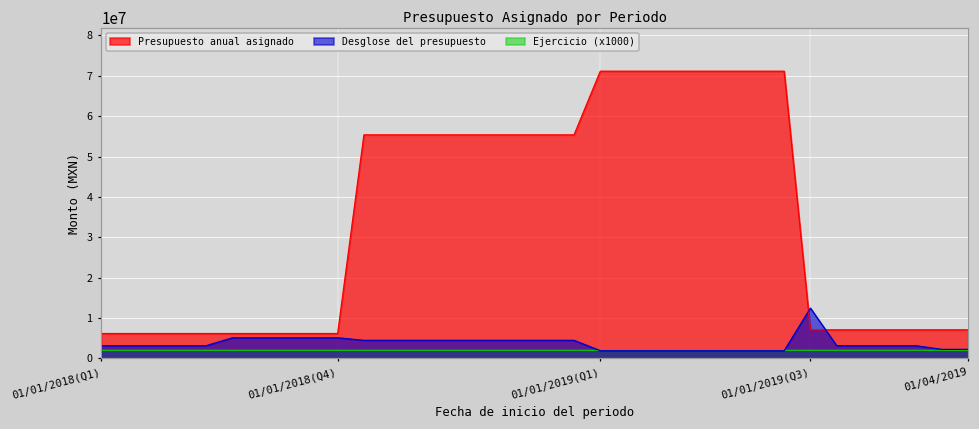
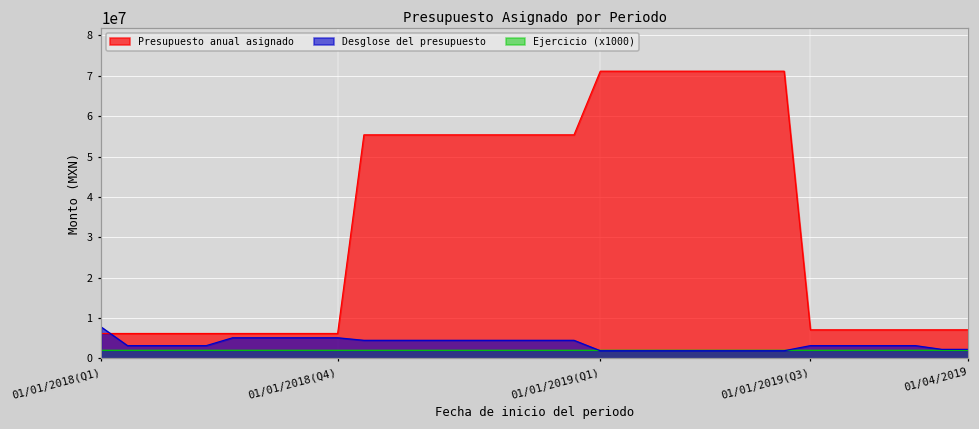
Desglose del presupuesto, 01/01/2018(Q1): 3000000 -> 8000000
Desglose del presupuesto, 01/01/2019(Q3): 12000000 -> 3000000
